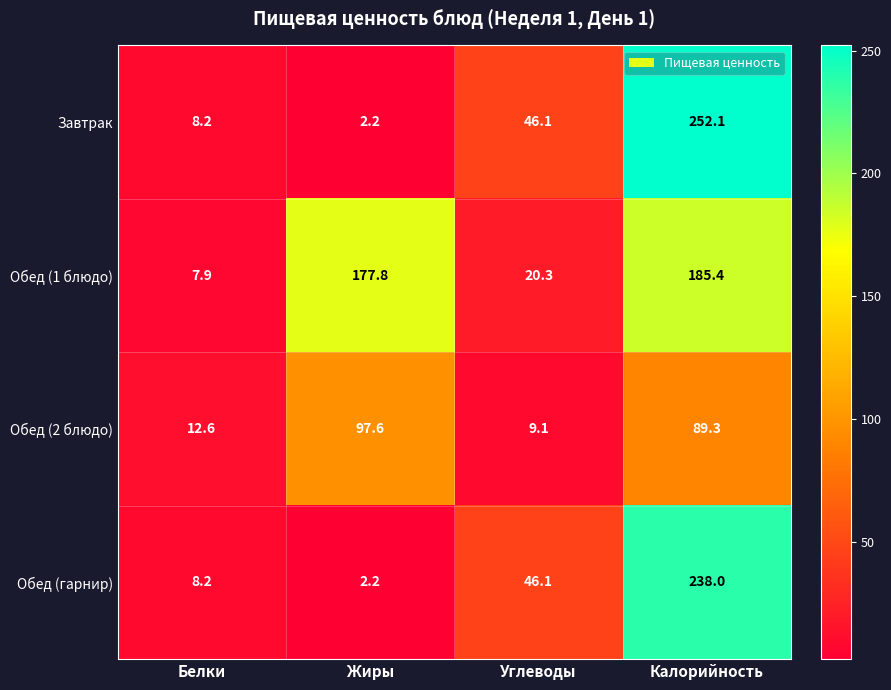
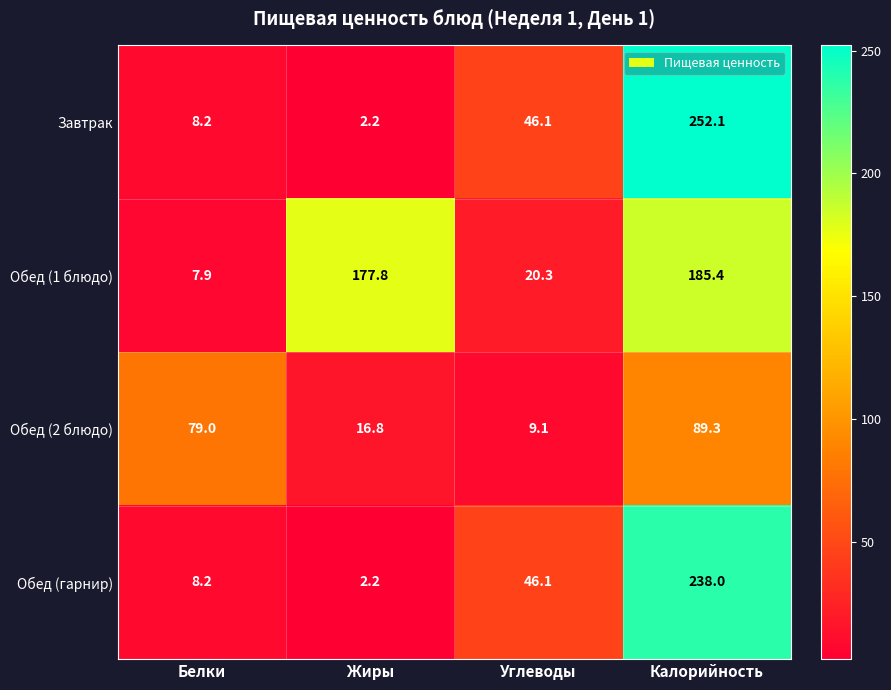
Обед (2 блюдо), Белки: 12.6 -> 79.0
Обед (2 блюдо), Жиры: 97.6 -> 16.8
